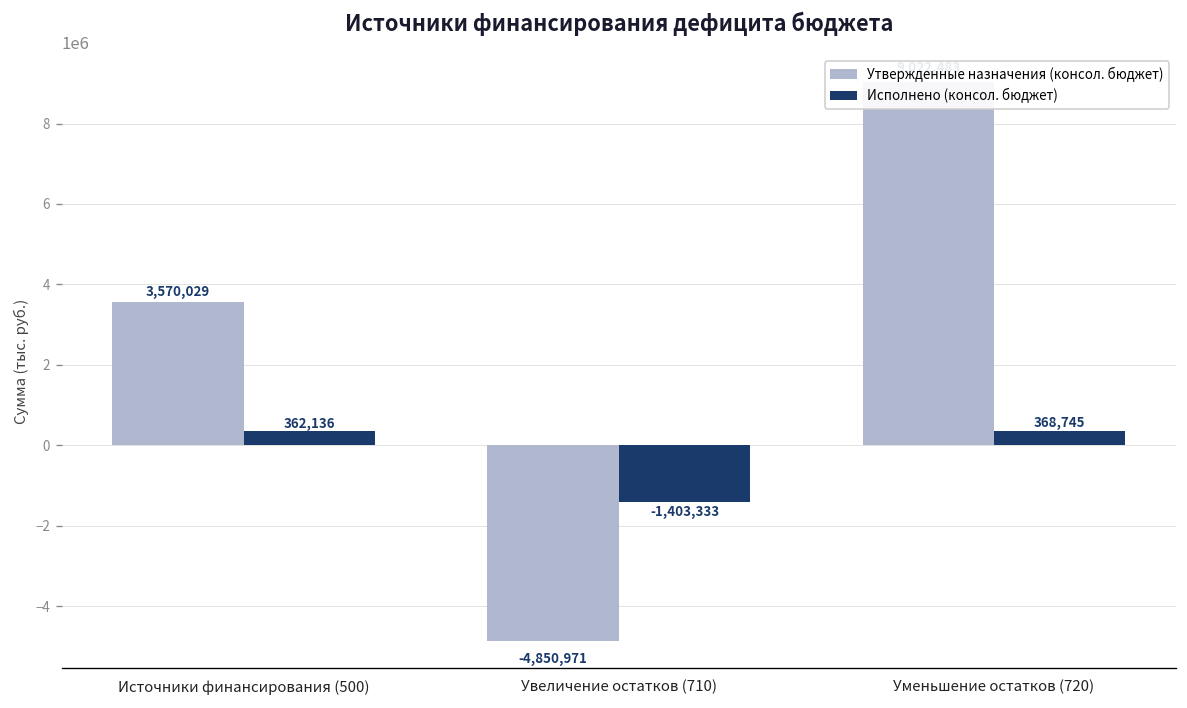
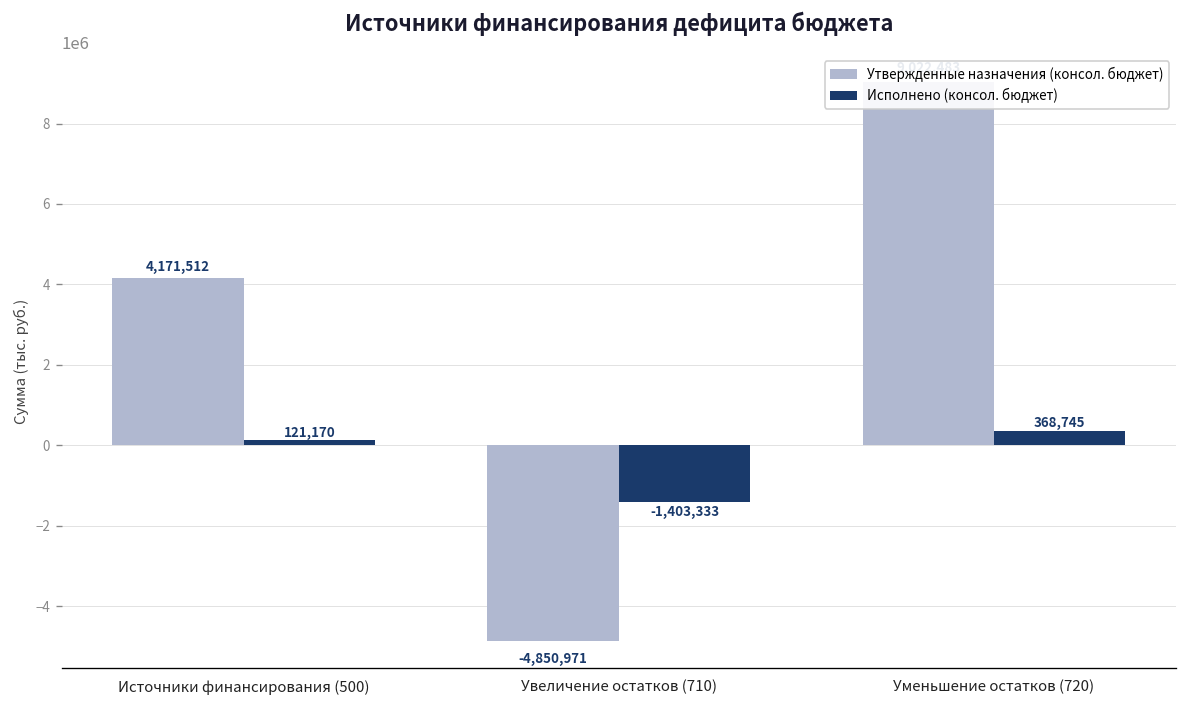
Утвержденные назначения (консол. бюджет), Источники финансирования (500): 3,570,029 -> 4,171,512
Исполнено (консол. бюджет), Источники финансирования (500): 362,136 -> 121,170
